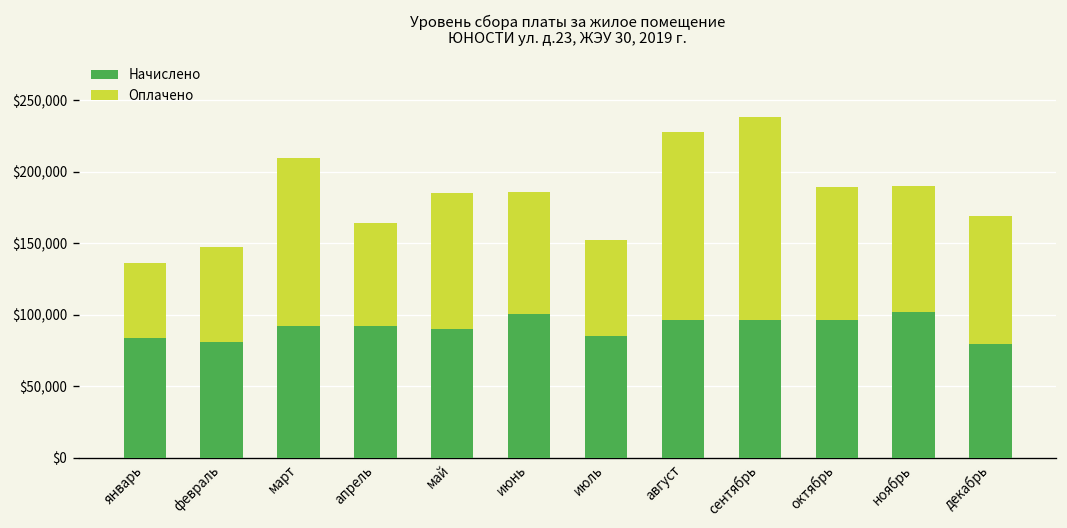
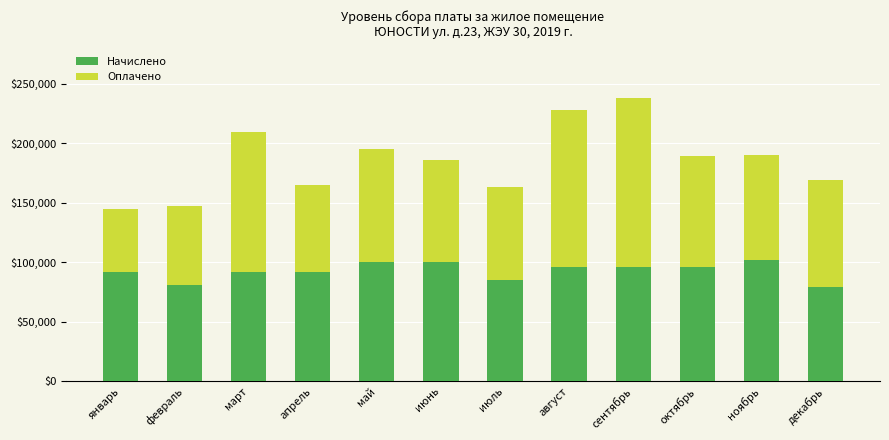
Начислено, январь: $84,000 -> $92,000
Начислено, май: $90,000 -> $100,000
Оплачено, июль: $67,000 -> $78,000
